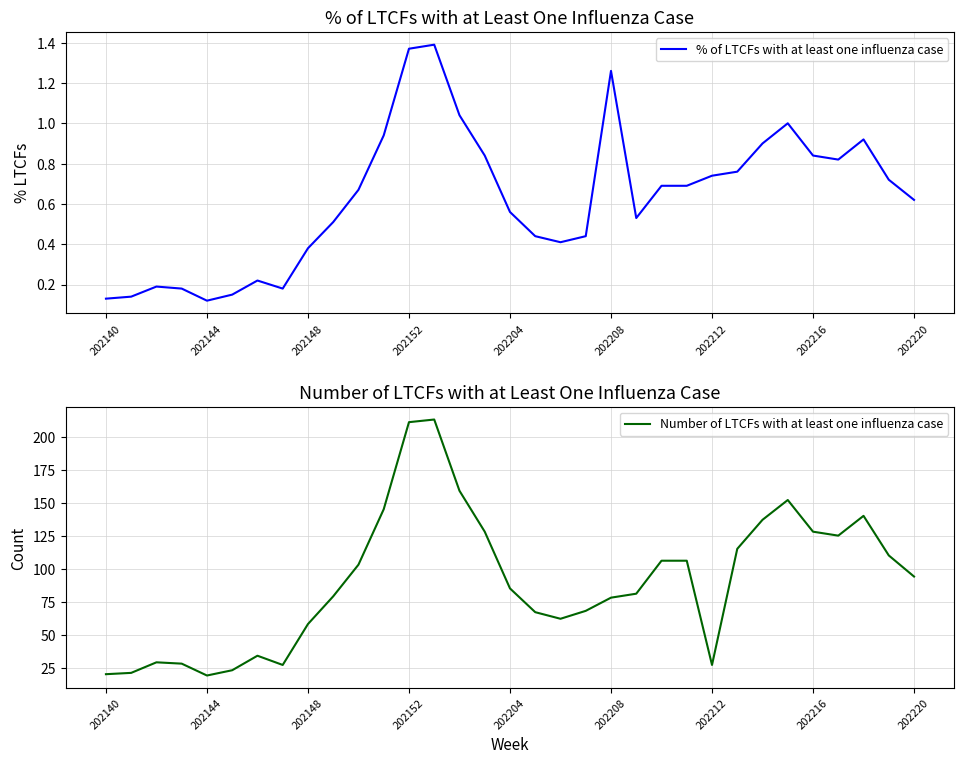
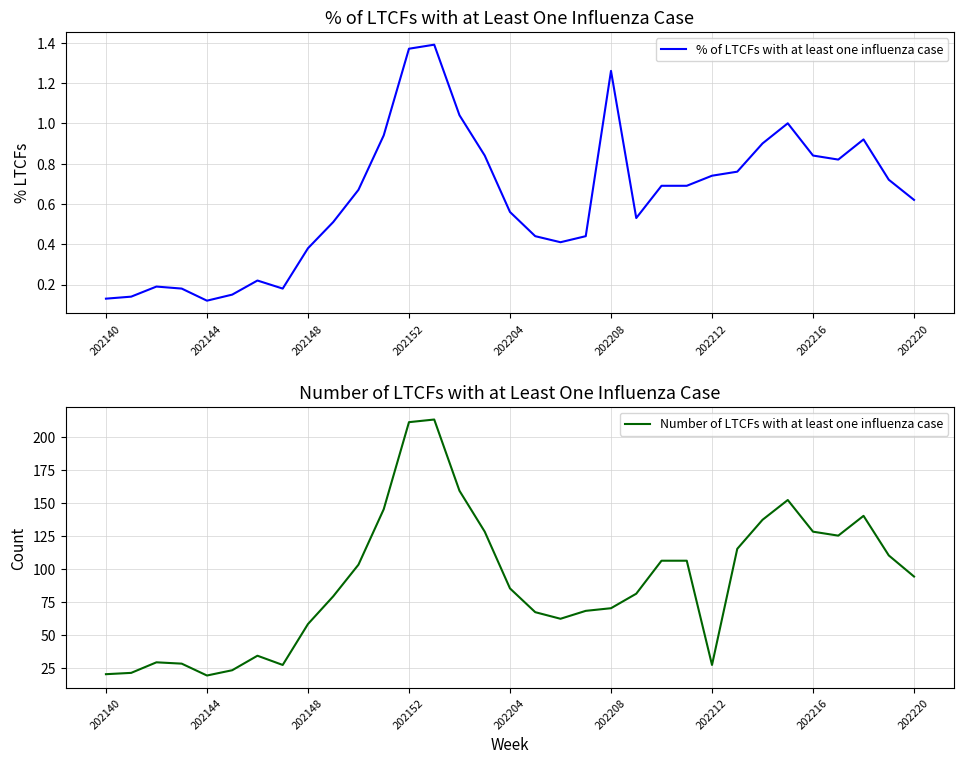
Number of LTCFs with at Least One Influenza Case, 202208: 78 -> 70
